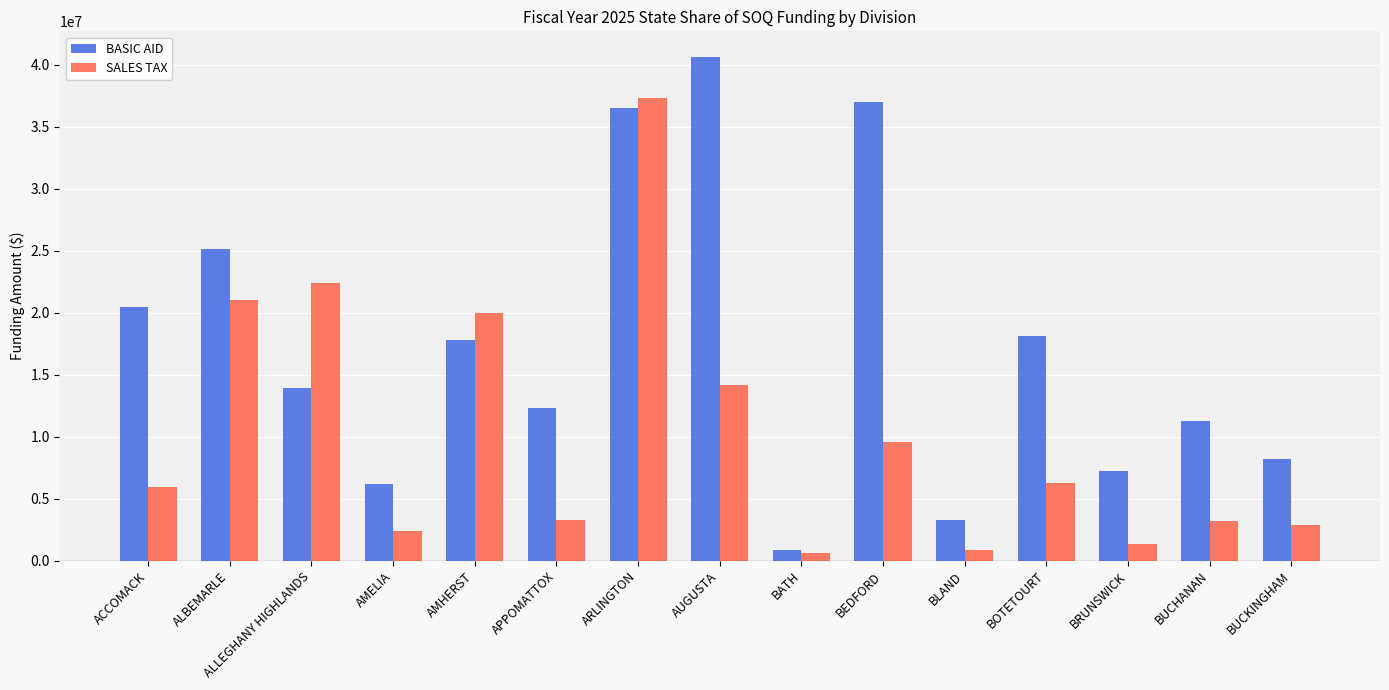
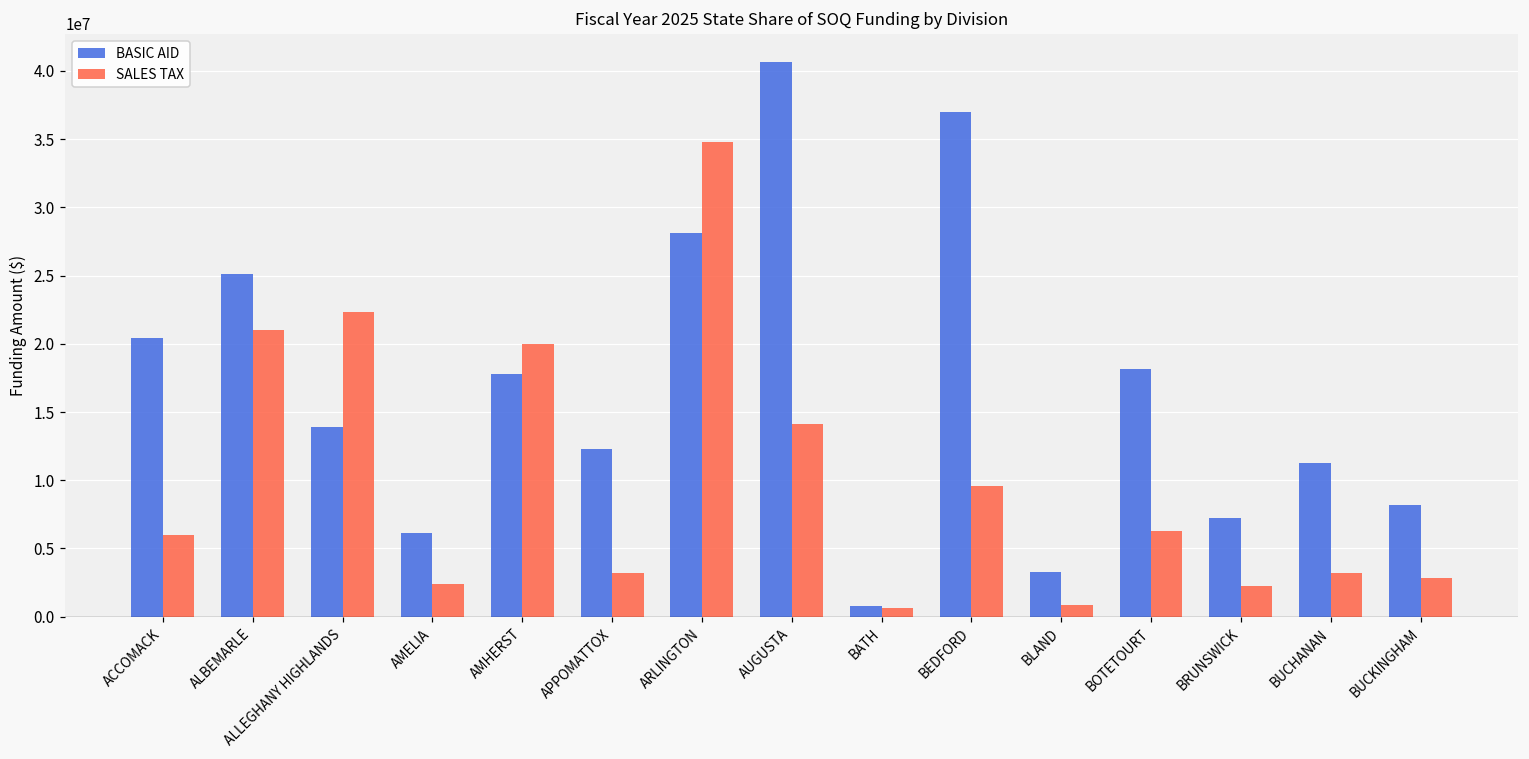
BASIC AID, ARLINGTON: 36500000 -> 28200000
SALES TAX, ARLINGTON: 37300000 -> 34800000
SALES TAX, BRUNSWICK: 1300000 -> 2300000
